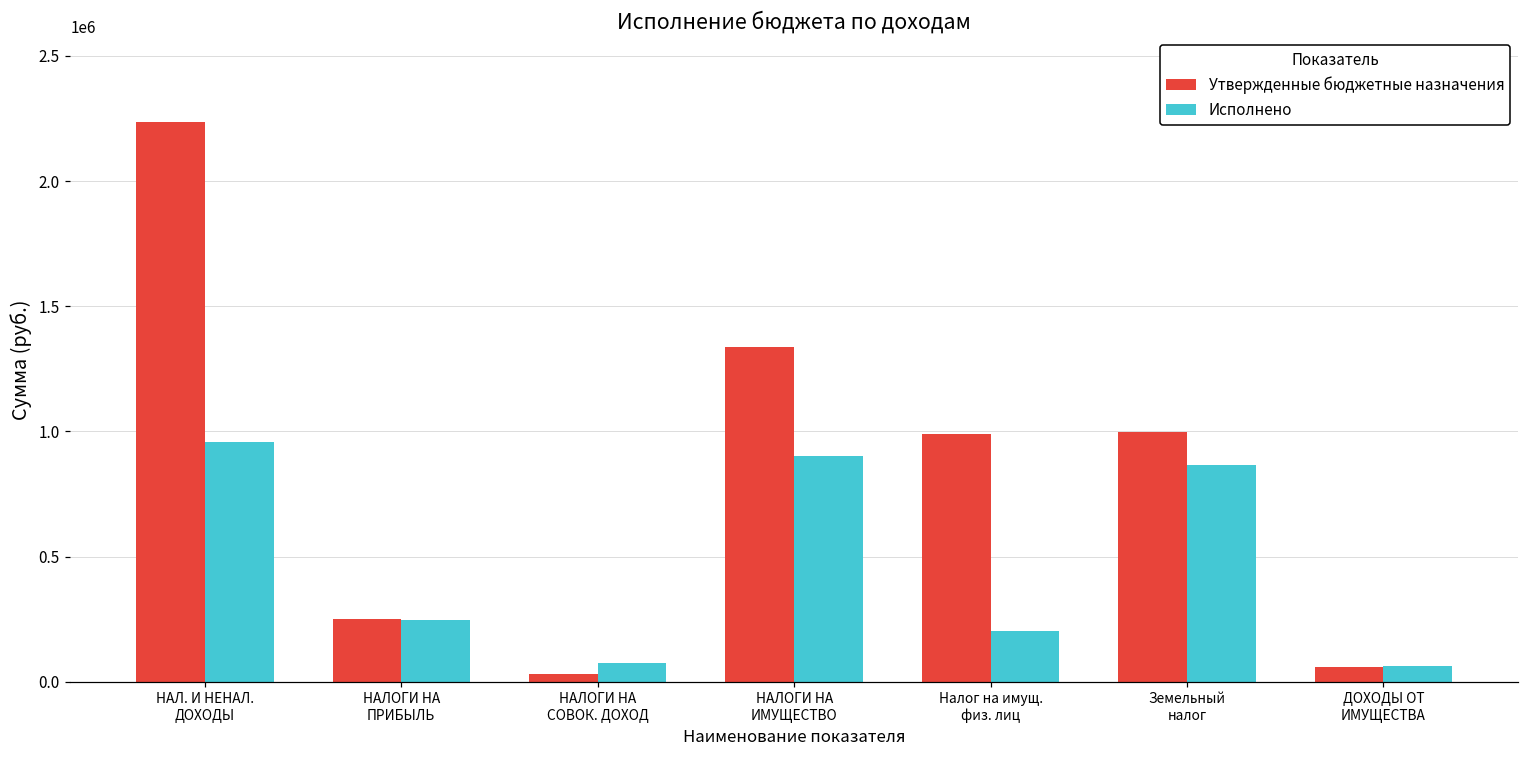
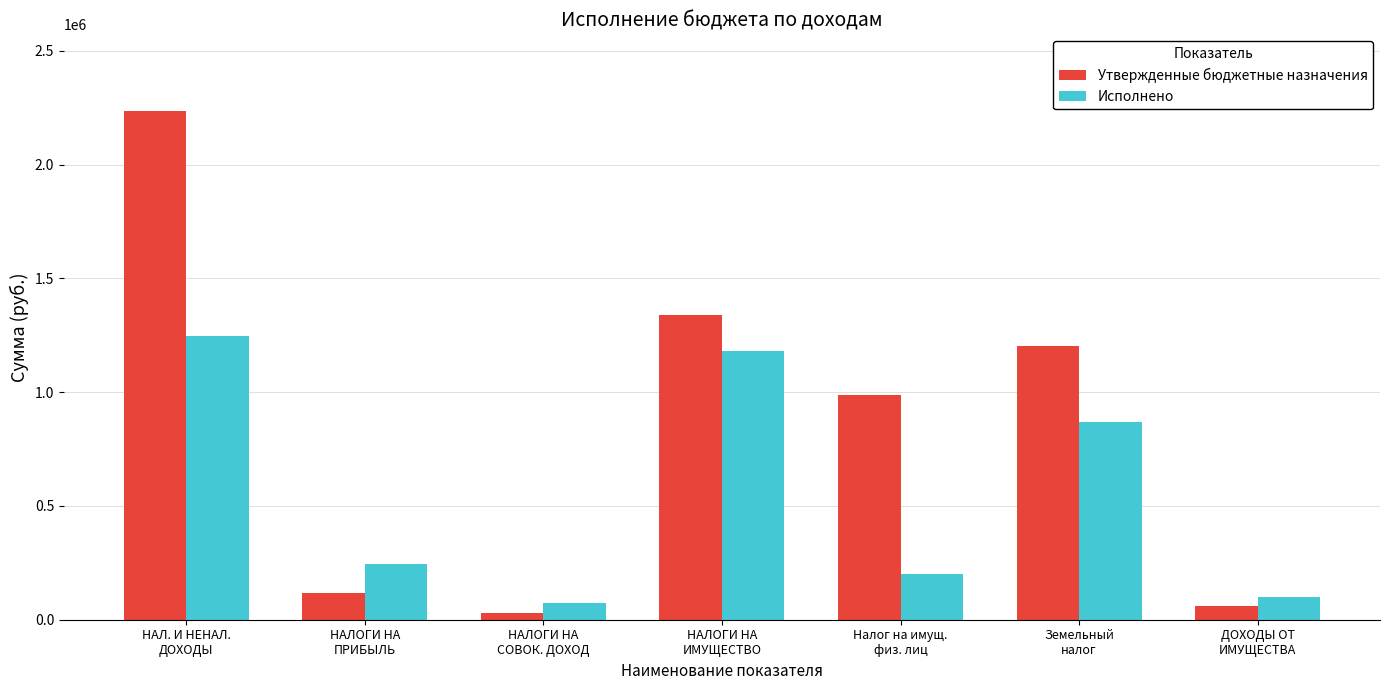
Исполнено, НАЛ. И НЕНАЛ. ДОХОДЫ: 960000 -> 1250000
Утвержденные бюджетные назначения, НАЛОГИ НА ПРИБЫЛЬ: 250000 -> 120000
Исполнено, НАЛОГИ НА ИМУЩЕСТВО: 900000 -> 1180000
Утвержденные бюджетные назначения, Земельный налог: 1000000 -> 1200000
Исполнено, ДОХОДЫ ОТ ИМУЩЕСТВА: 60000 -> 100000
